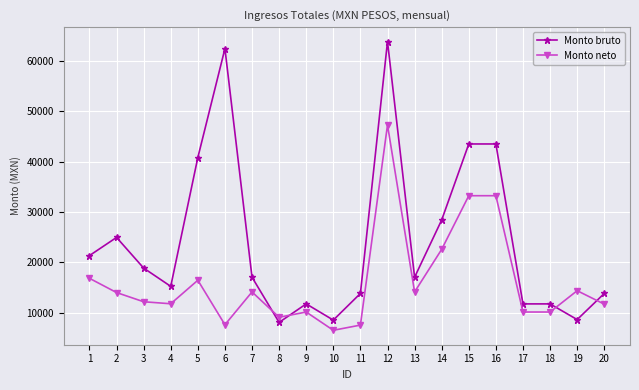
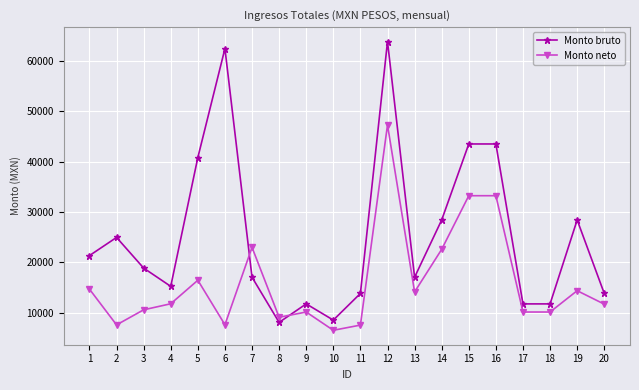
Monto neto, 1: 17000 -> 15000
Monto neto, 2: 14000 -> 8000
Monto neto, 3: 12000 -> 11000
Monto neto, 7: 14000 -> 23000
Monto bruto, 19: 9000 -> 28000
